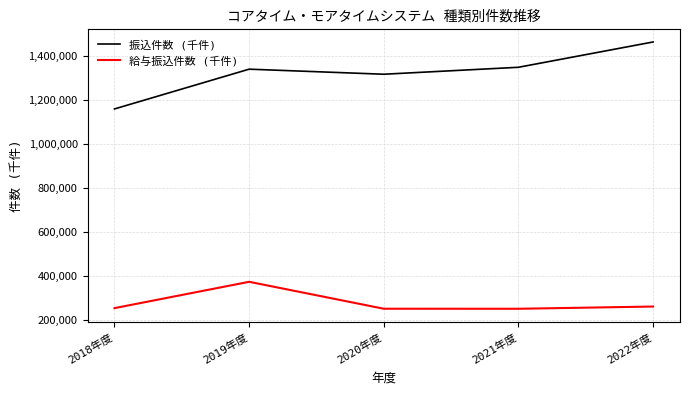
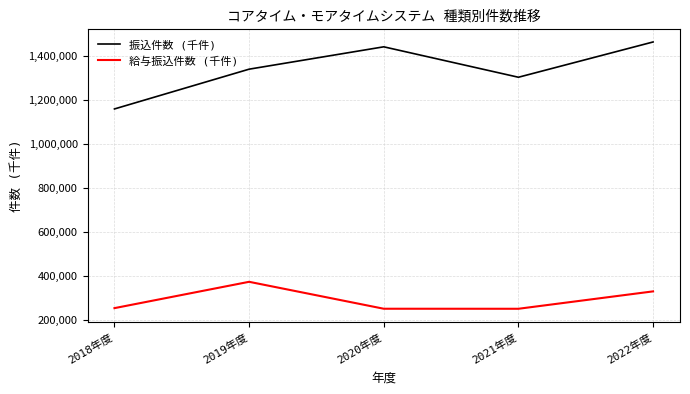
振込件数 (千件), 2020年度: 1,320,000 -> 1,440,000
振込件数 (千件), 2021年度: 1,350,000 -> 1,300,000
給与振込件数 (千件), 2022年度: 260,000 -> 330,000
